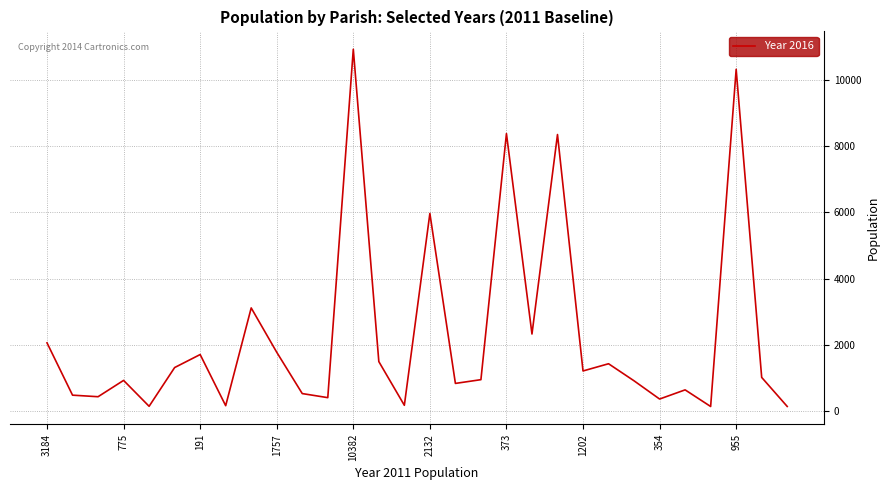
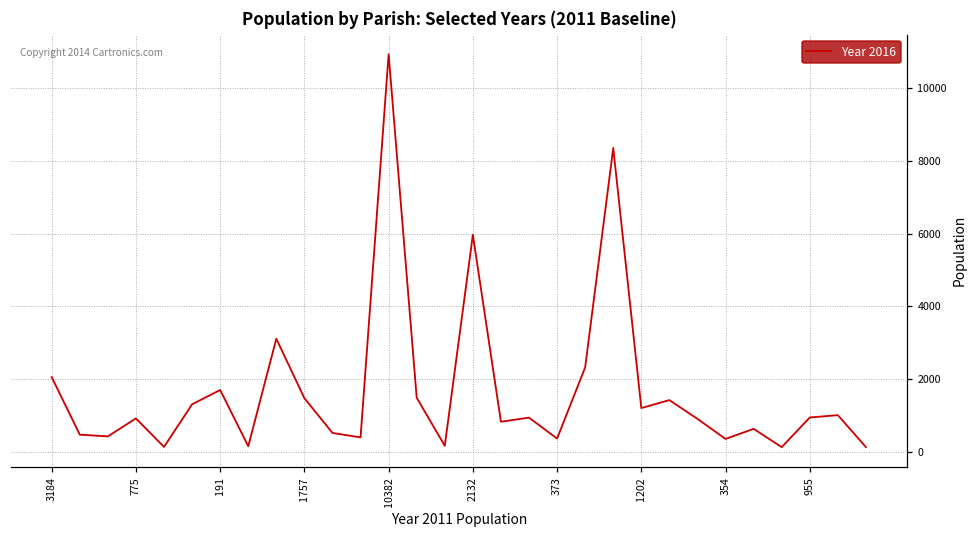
1757: 1800 -> 1500
373: 8400 -> 400
955: 10300 -> 1000
